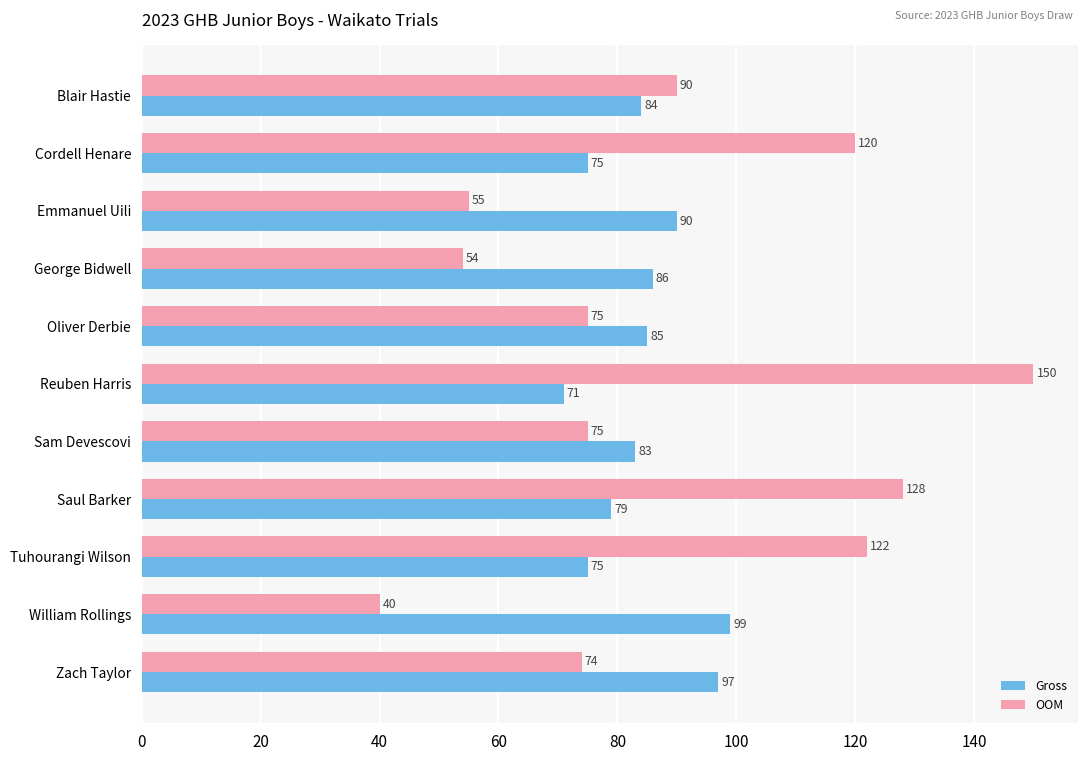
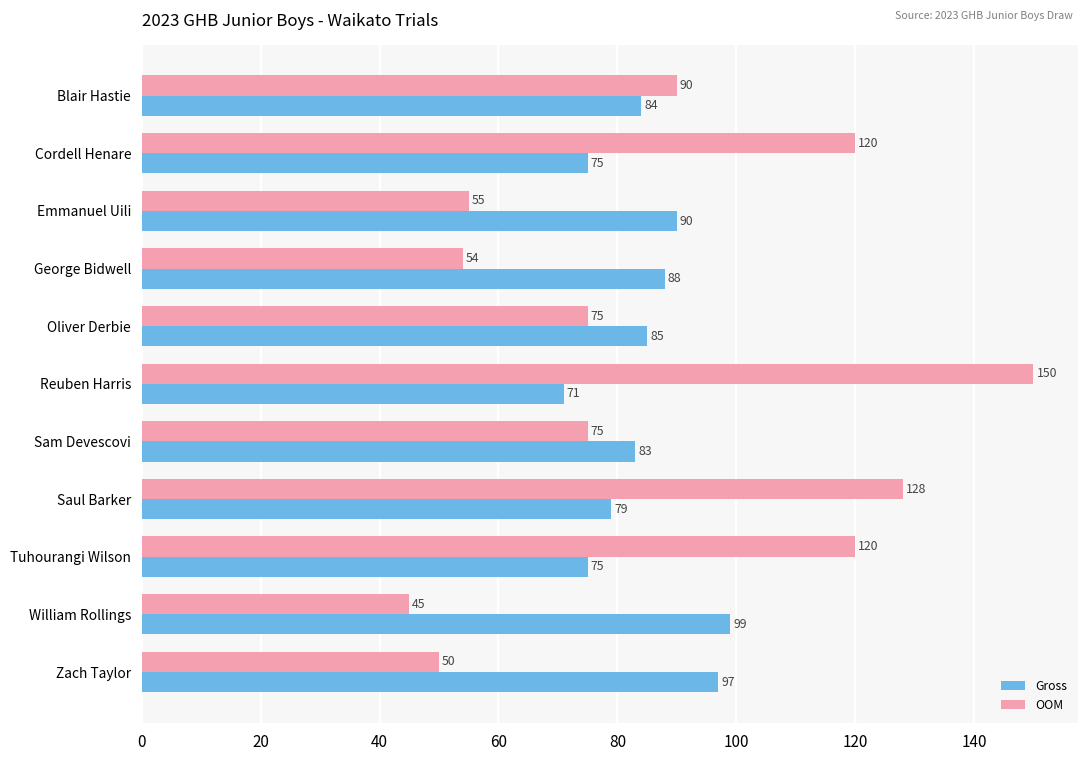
Gross, George Bidwell: 86 -> 88
OOM, Tuhourangi Wilson: 122 -> 120
OOM, William Rollings: 40 -> 45
OOM, Zach Taylor: 74 -> 50
